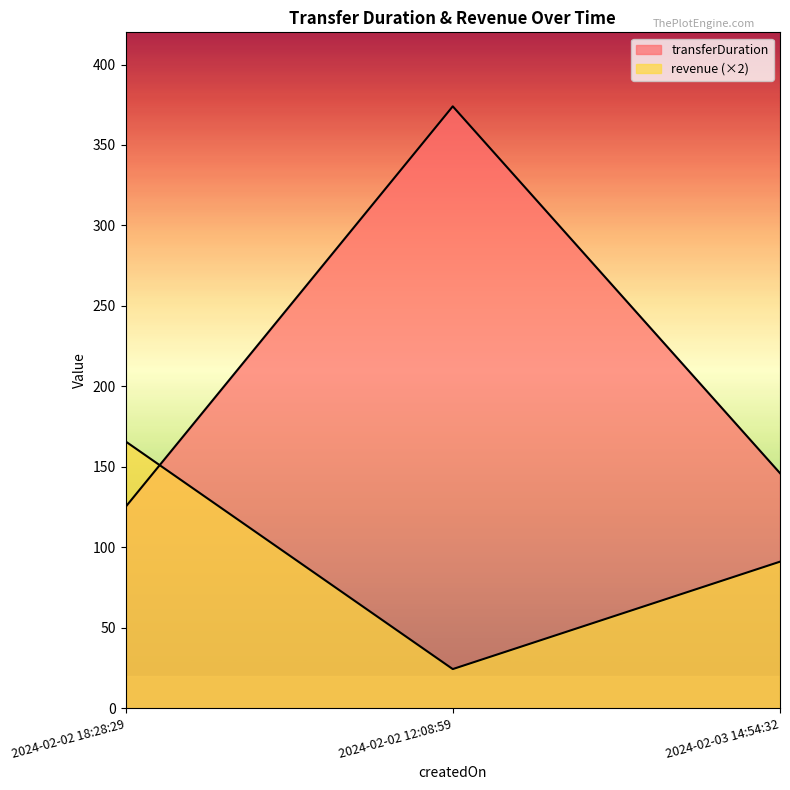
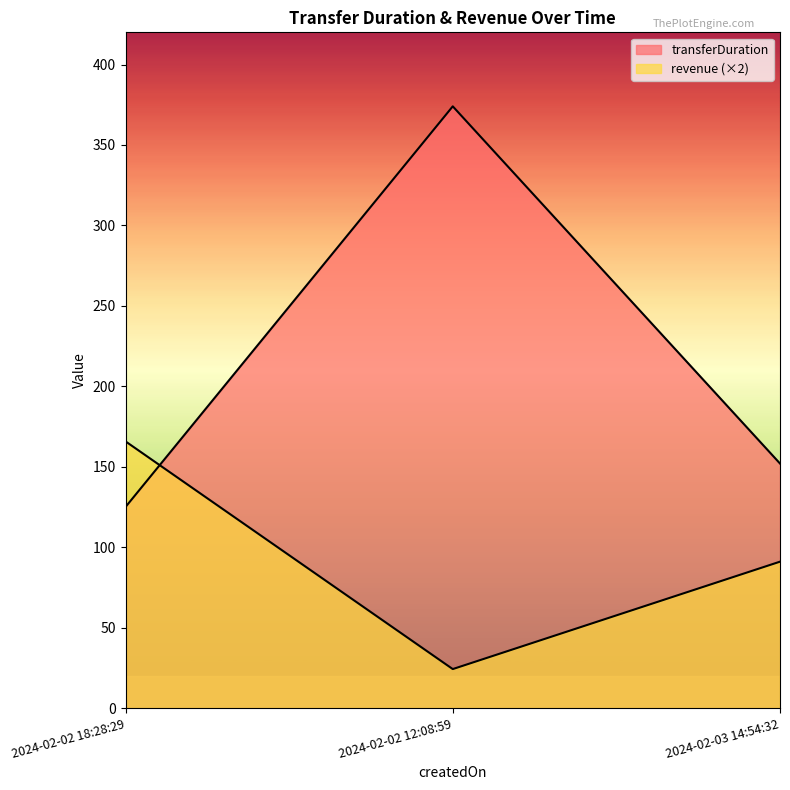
transferDuration, 2024-02-03 14:54:32: 146 -> 152
